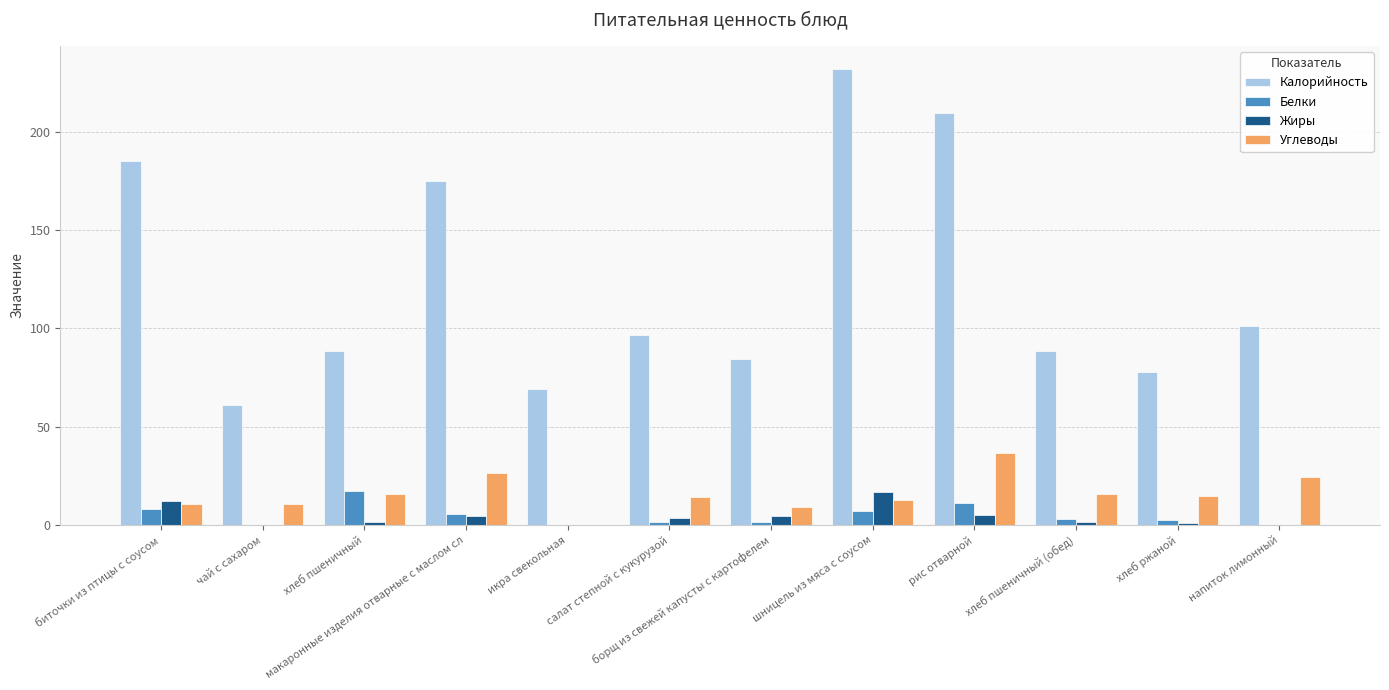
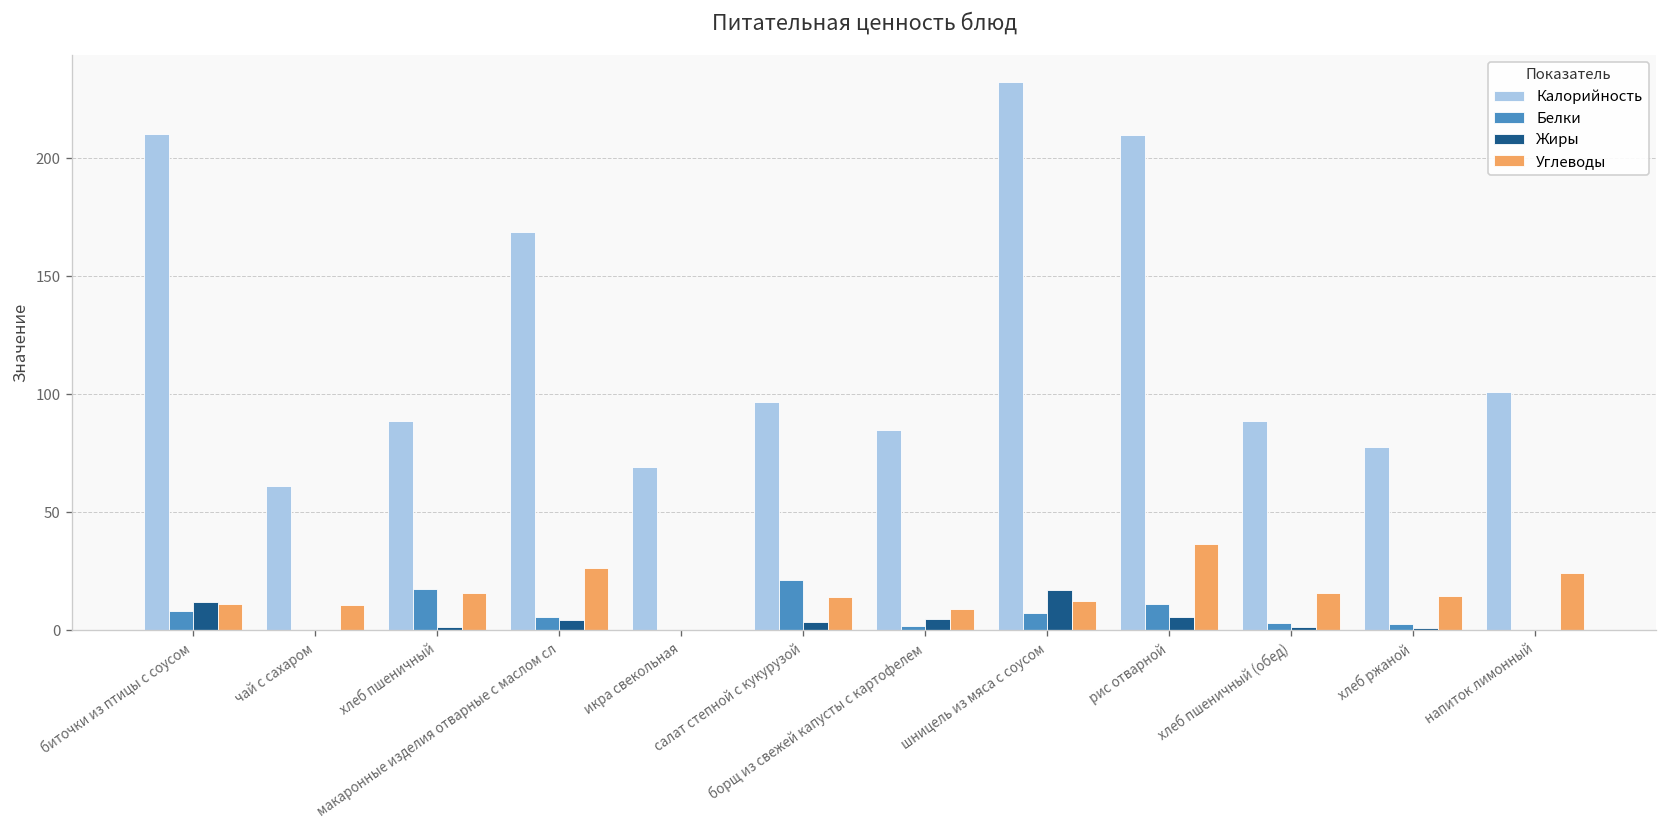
Калорийность, биточки из птицы с соусом: 185 -> 210
Калорийность, макаронные изделия отварные с маслом сл: 175 -> 168
Белки, салат степной с кукурузой: 2 -> 21
